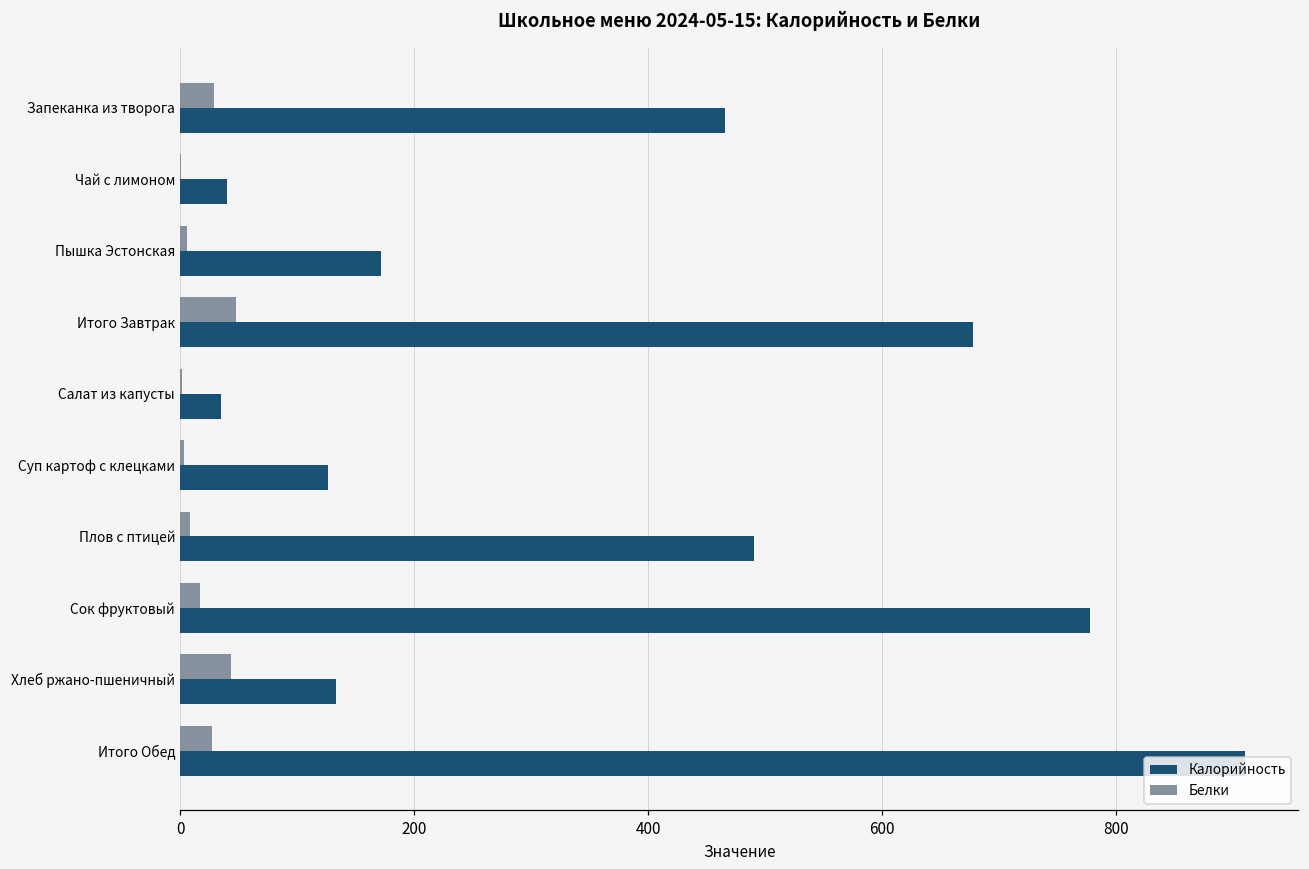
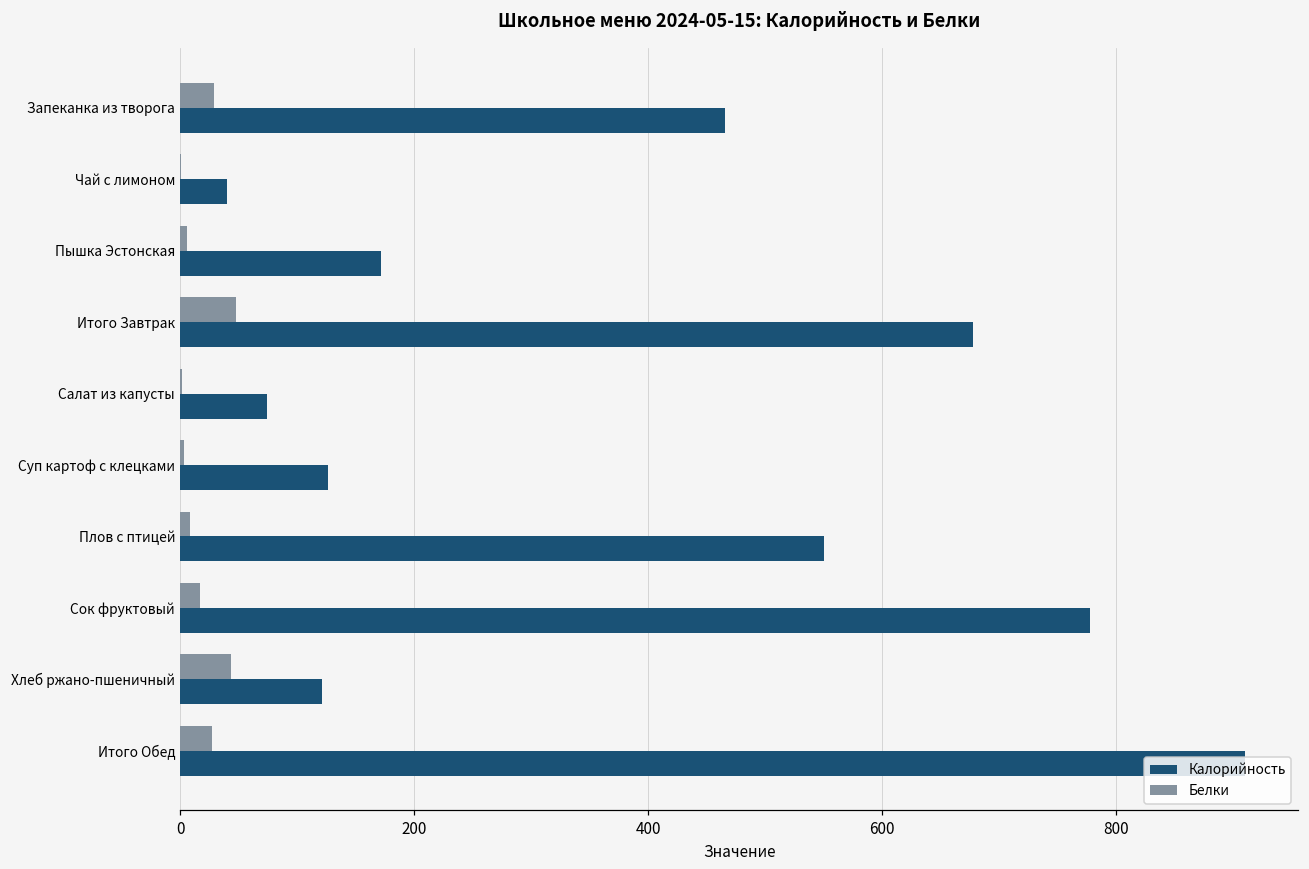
Калорийность, Салат из капусты: 34 -> 74
Калорийность, Плов с птицей: 490 -> 551
Калорийность, Хлеб ржано-пшеничный: 133 -> 121
